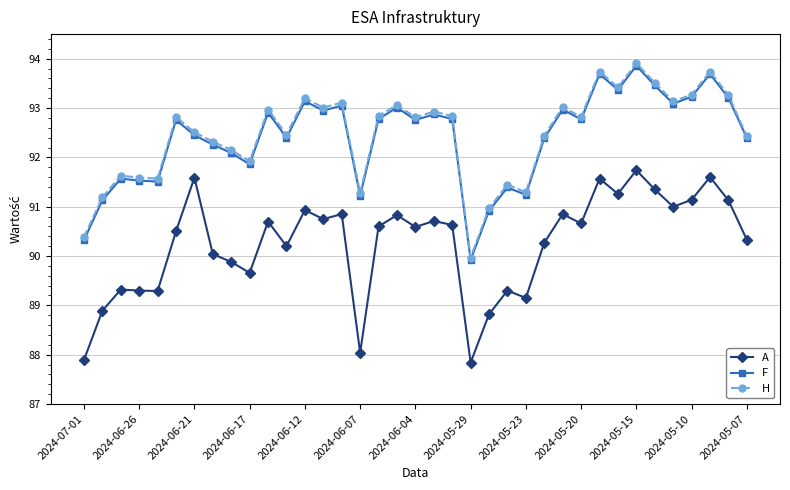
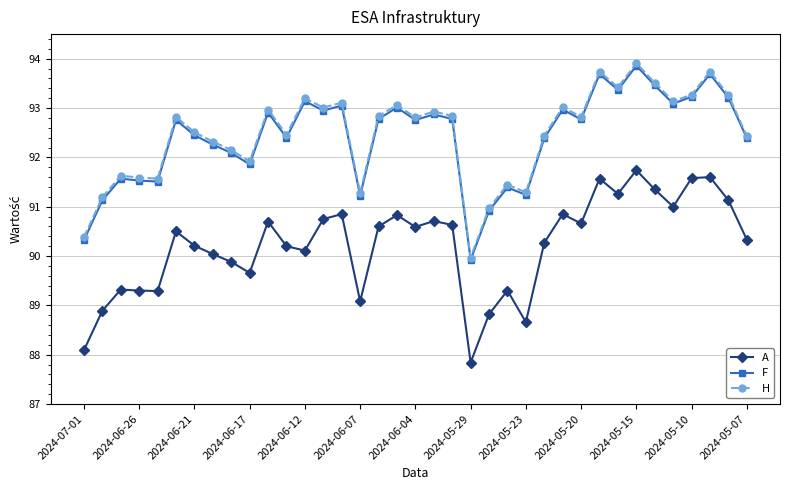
A, 2024-07-01: 87.9 -> 88.1
A, 2024-06-21: 91.6 -> 90.2
A, 2024-06-12: 90.9 -> 90.1
A, 2024-06-07: 88.0 -> 89.1
A, 2024-05-23: 89.2 -> 88.7
A, 2024-05-10: 91.1 -> 91.6
